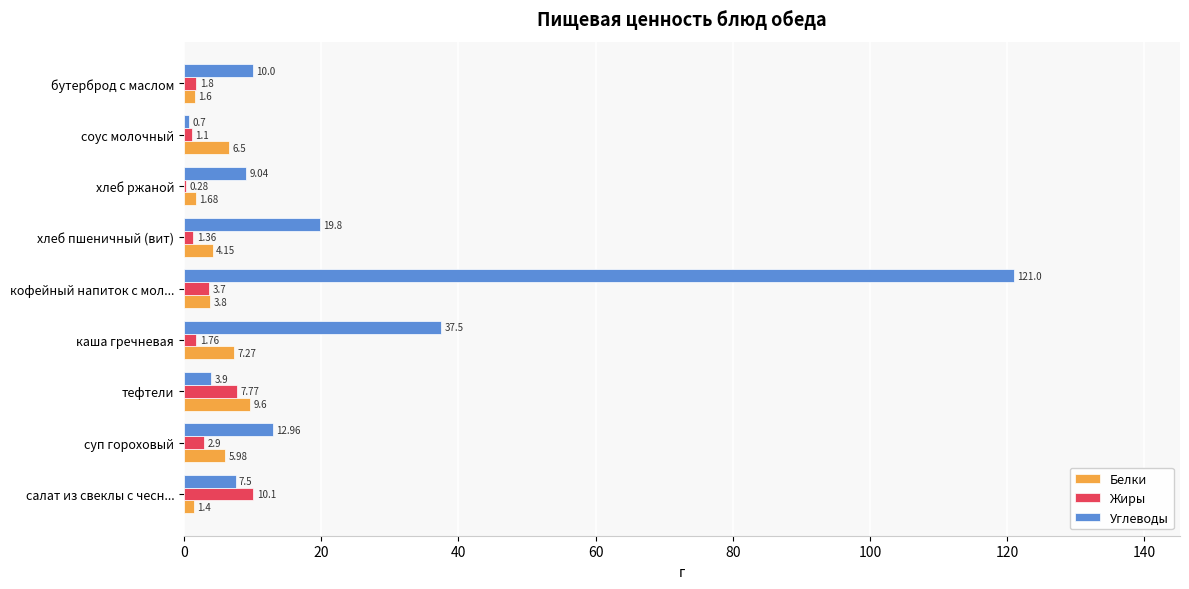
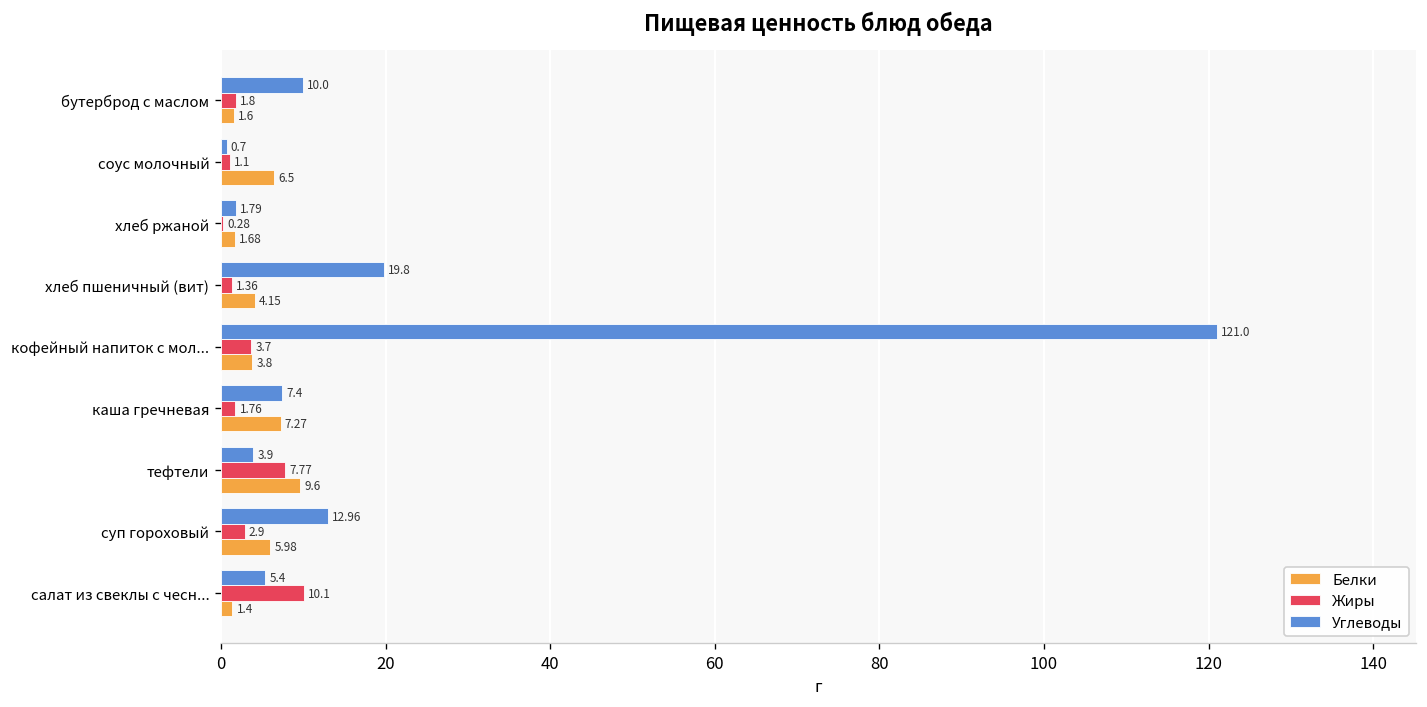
Углеводы, хлеб ржаной: 9.04 -> 1.79
Углеводы, каша гречневая: 37.5 -> 7.4
Углеводы, салат из свеклы с чесн...: 7.5 -> 5.4
